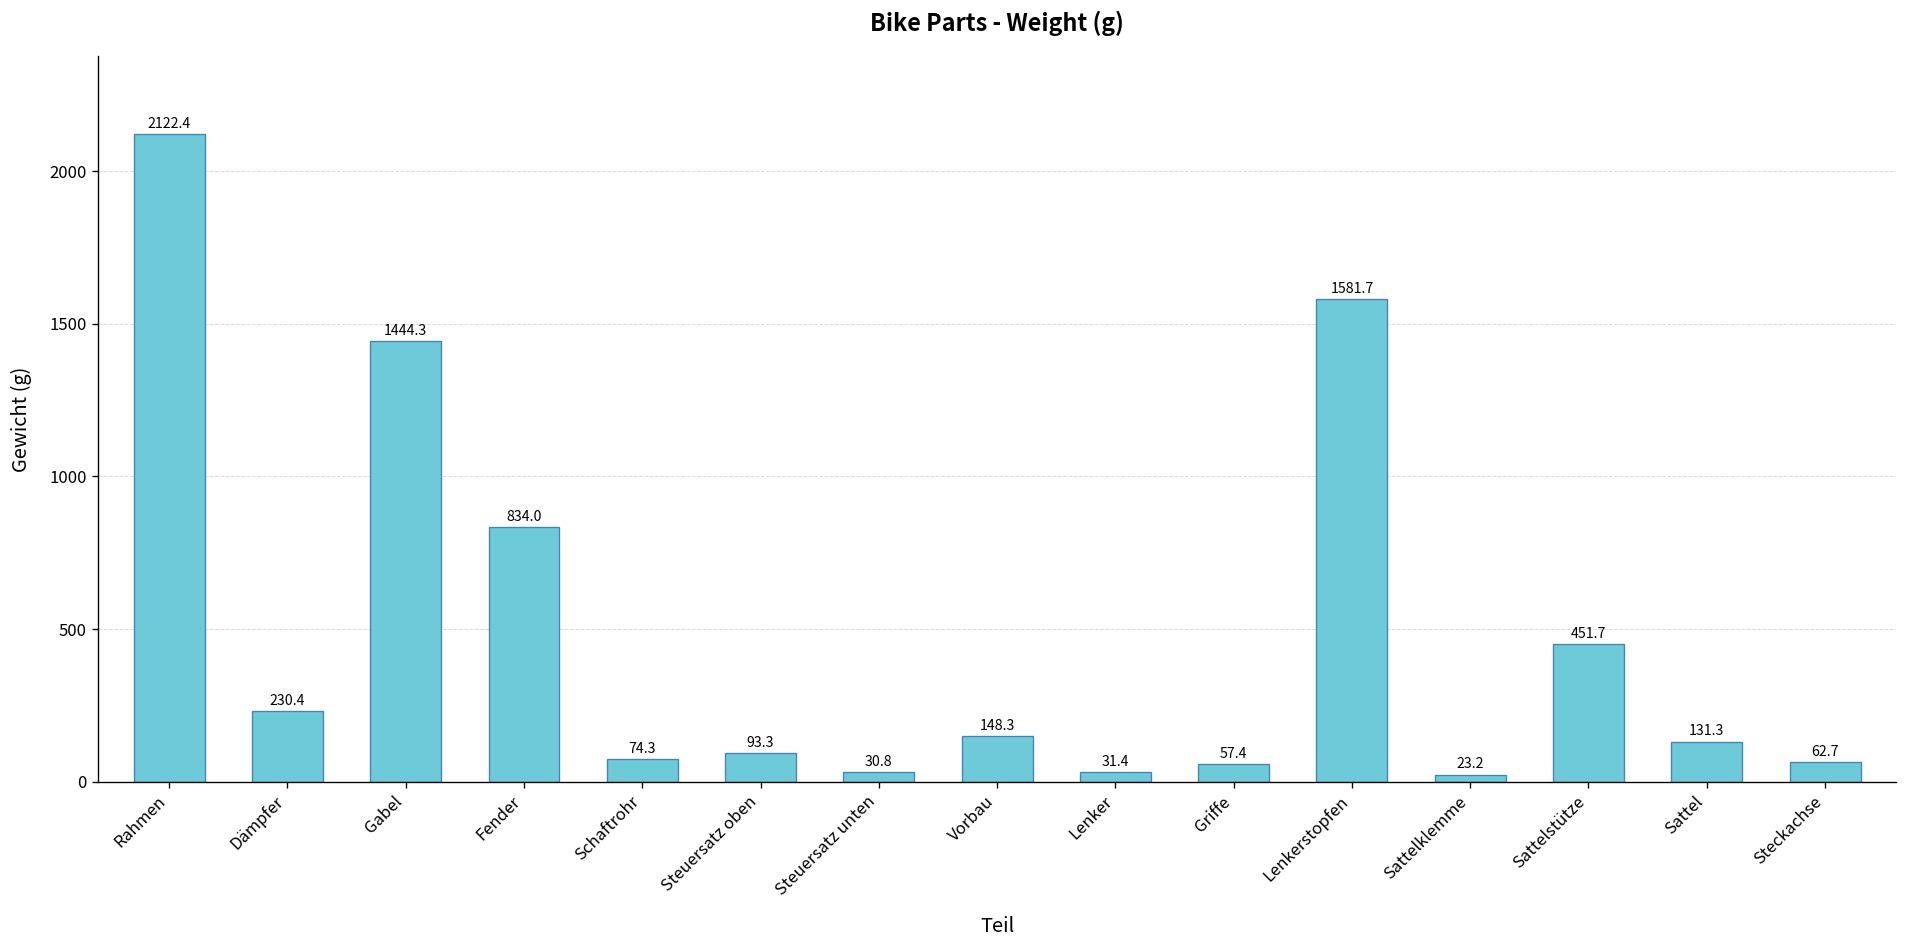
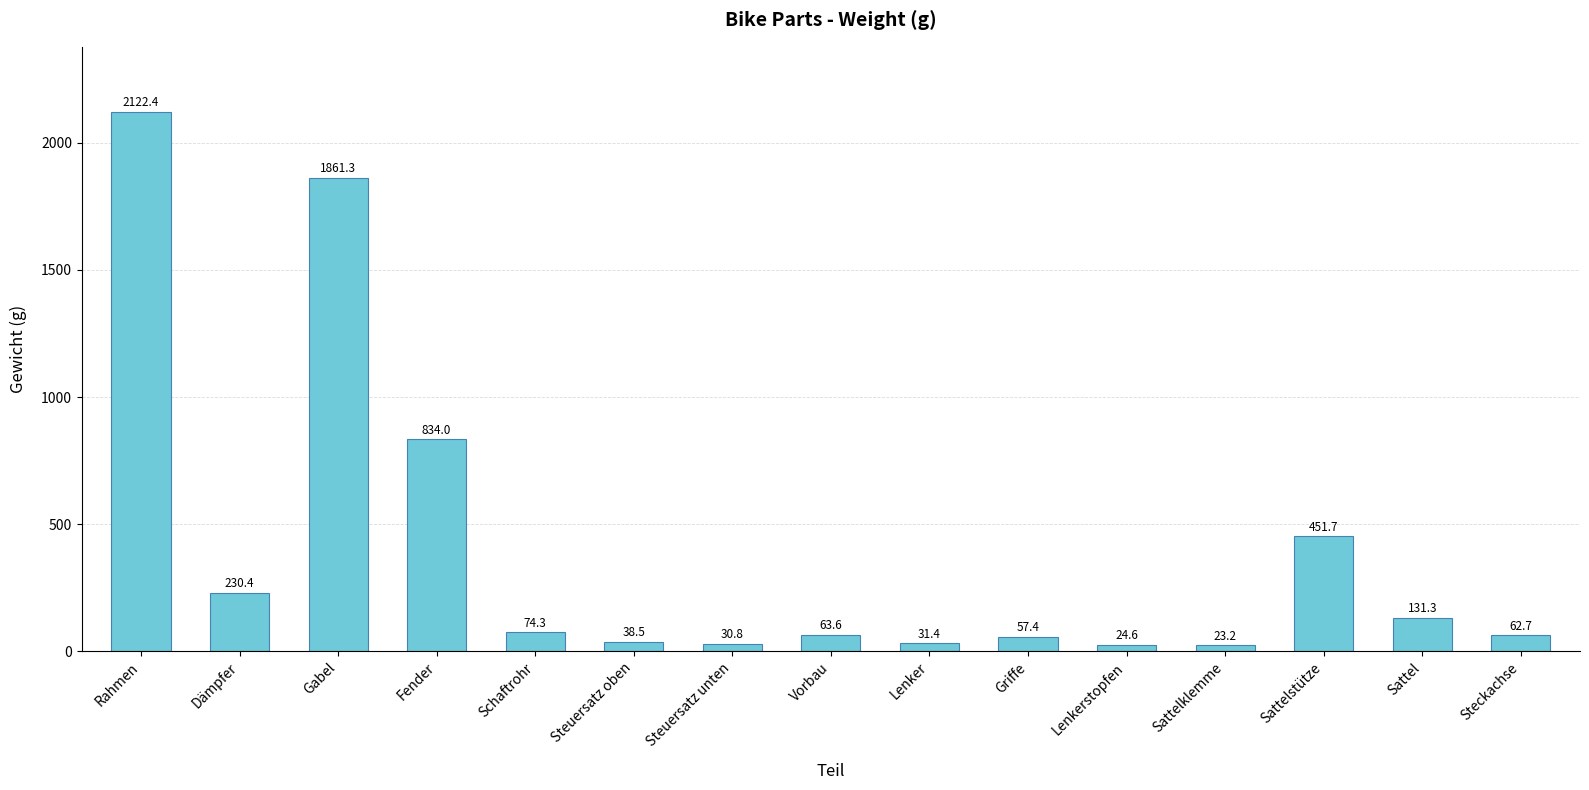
Gabel: 1444.3 -> 1861.3
Steuersatz oben: 93.3 -> 38.5
Vorbau: 148.3 -> 63.6
Lenkerstopfen: 1581.7 -> 24.6
